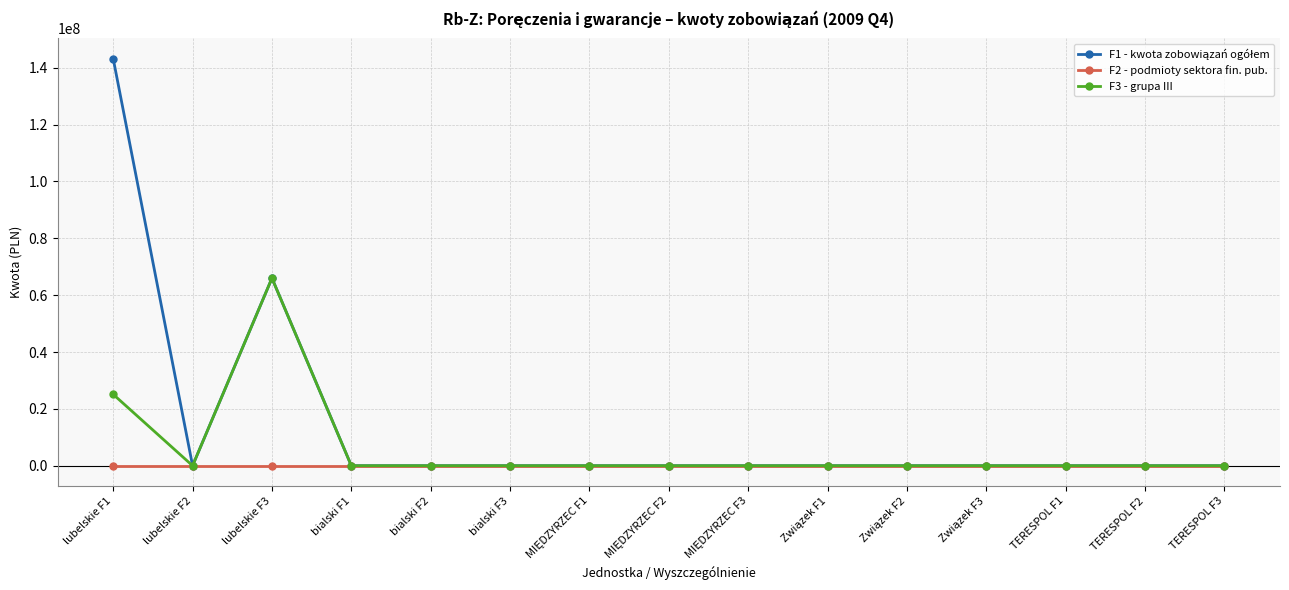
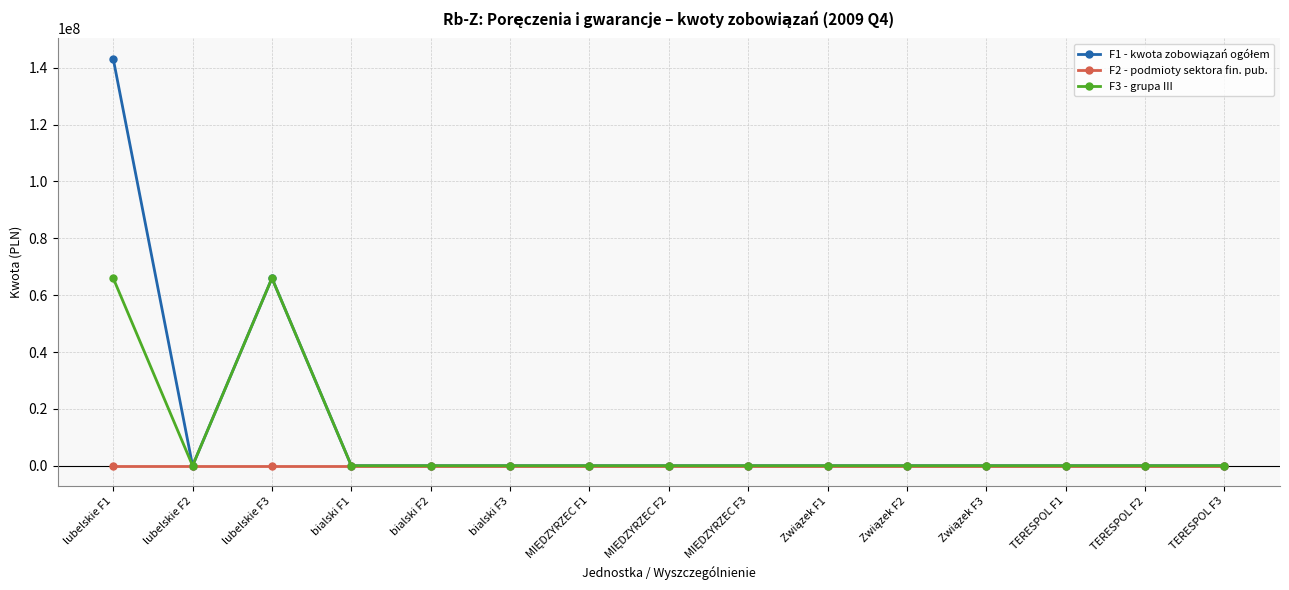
F3 - grupa III, lubelskie F1: 25000000 -> 66000000
